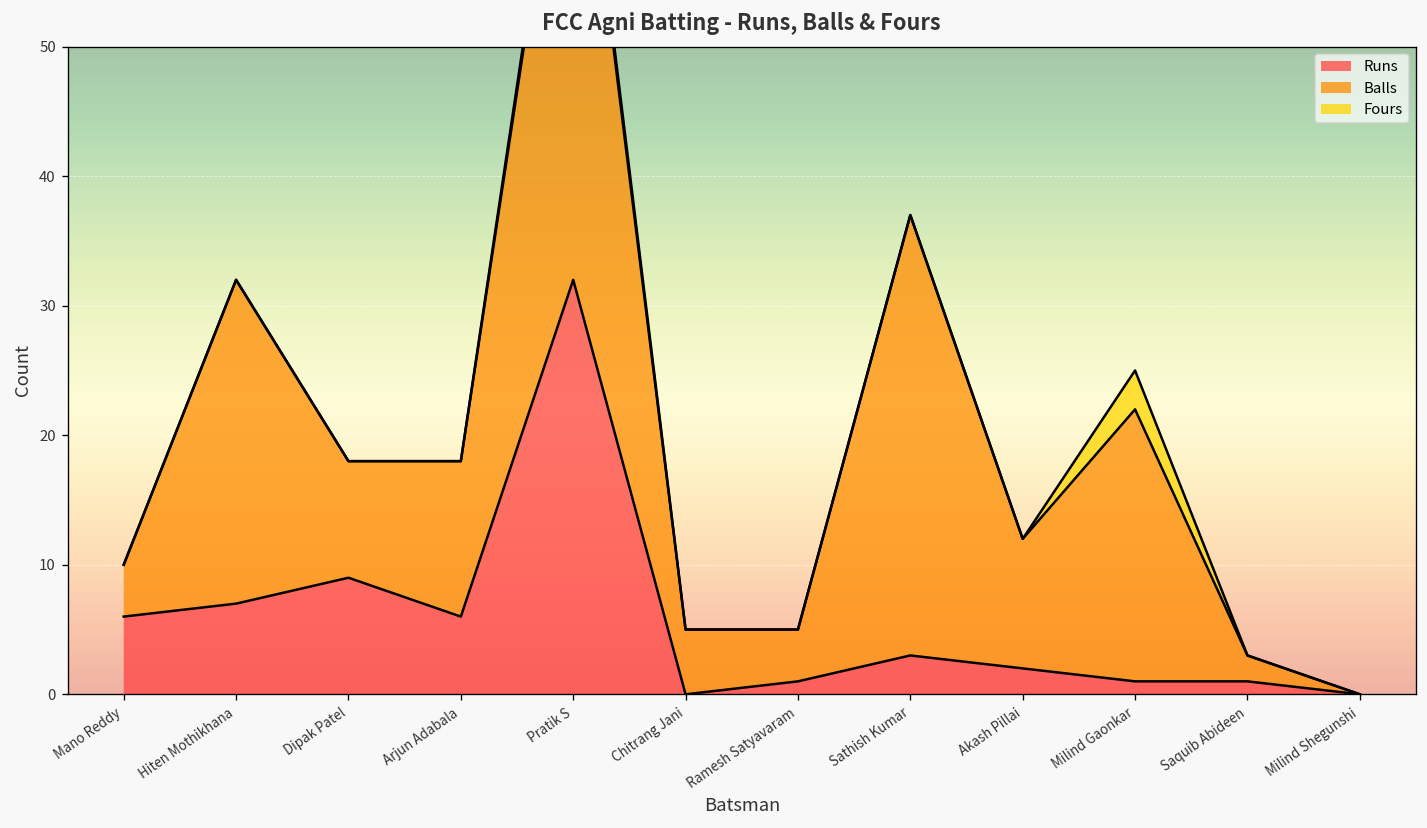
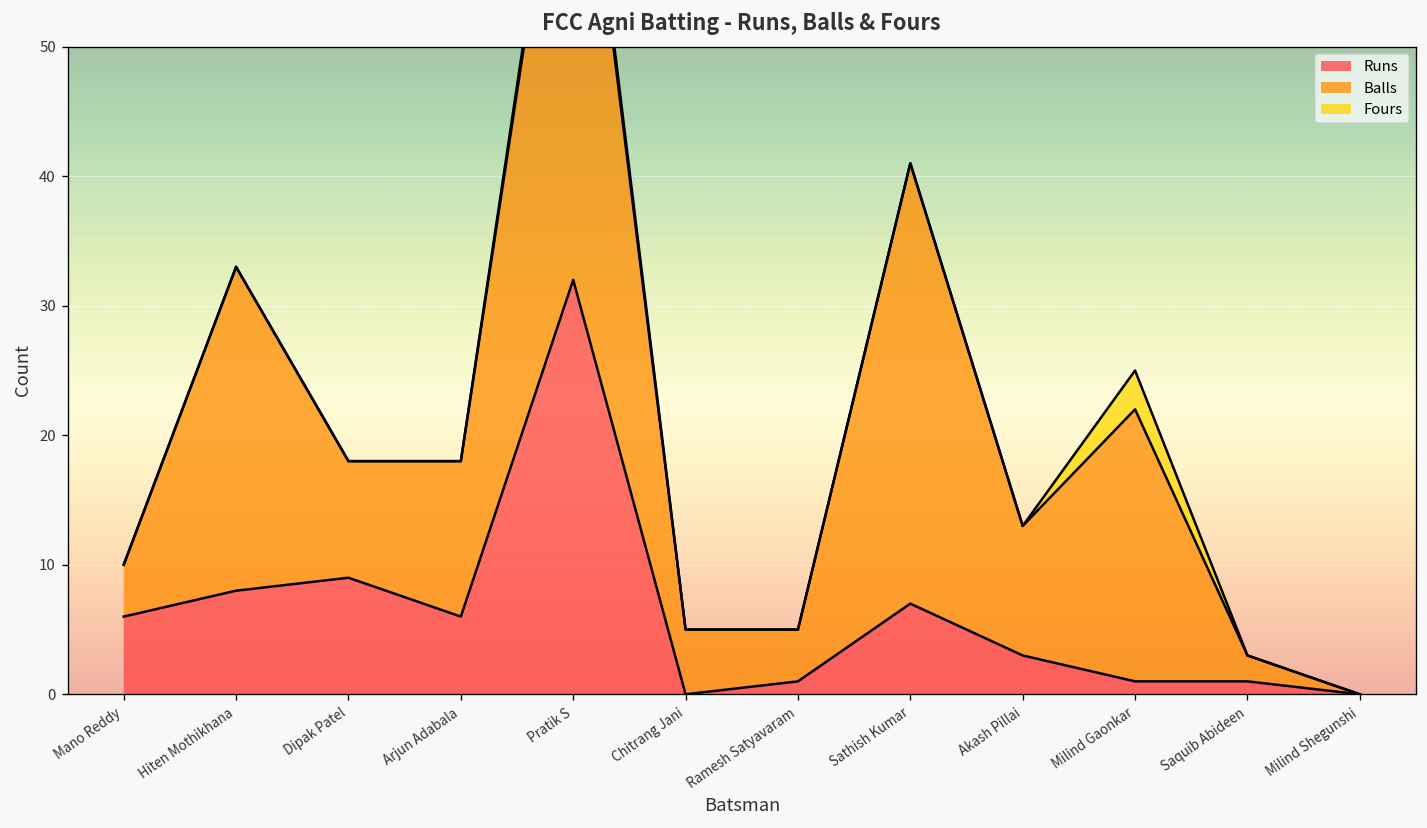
Runs, Hiten Mothikhana: 7 -> 8
Runs, Sathish Kumar: 3 -> 7
Runs, Akash Pillai: 2 -> 3
